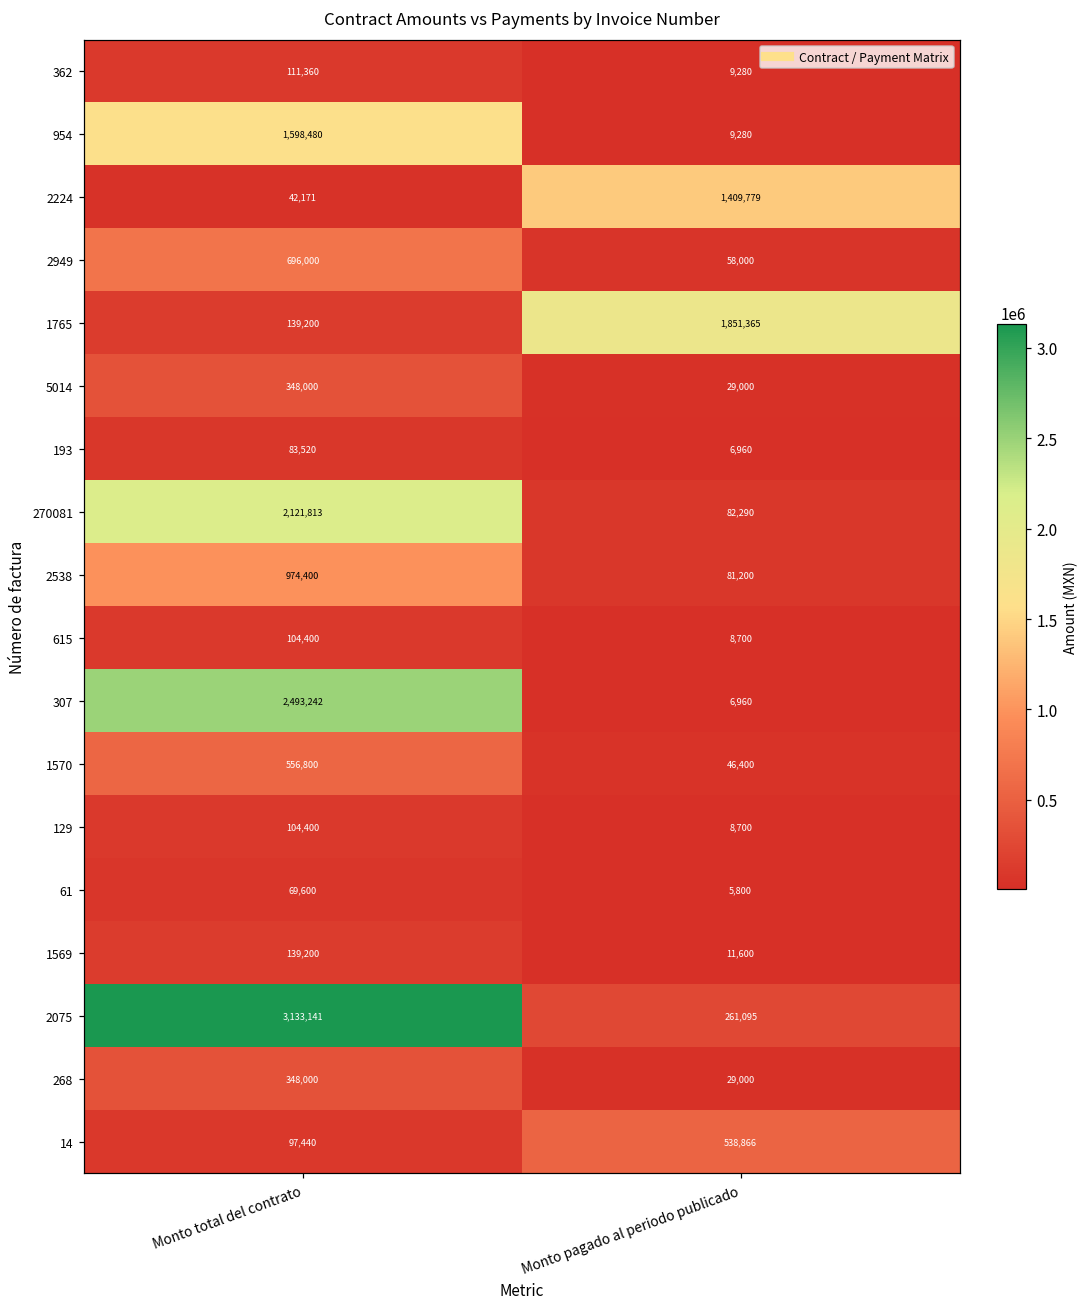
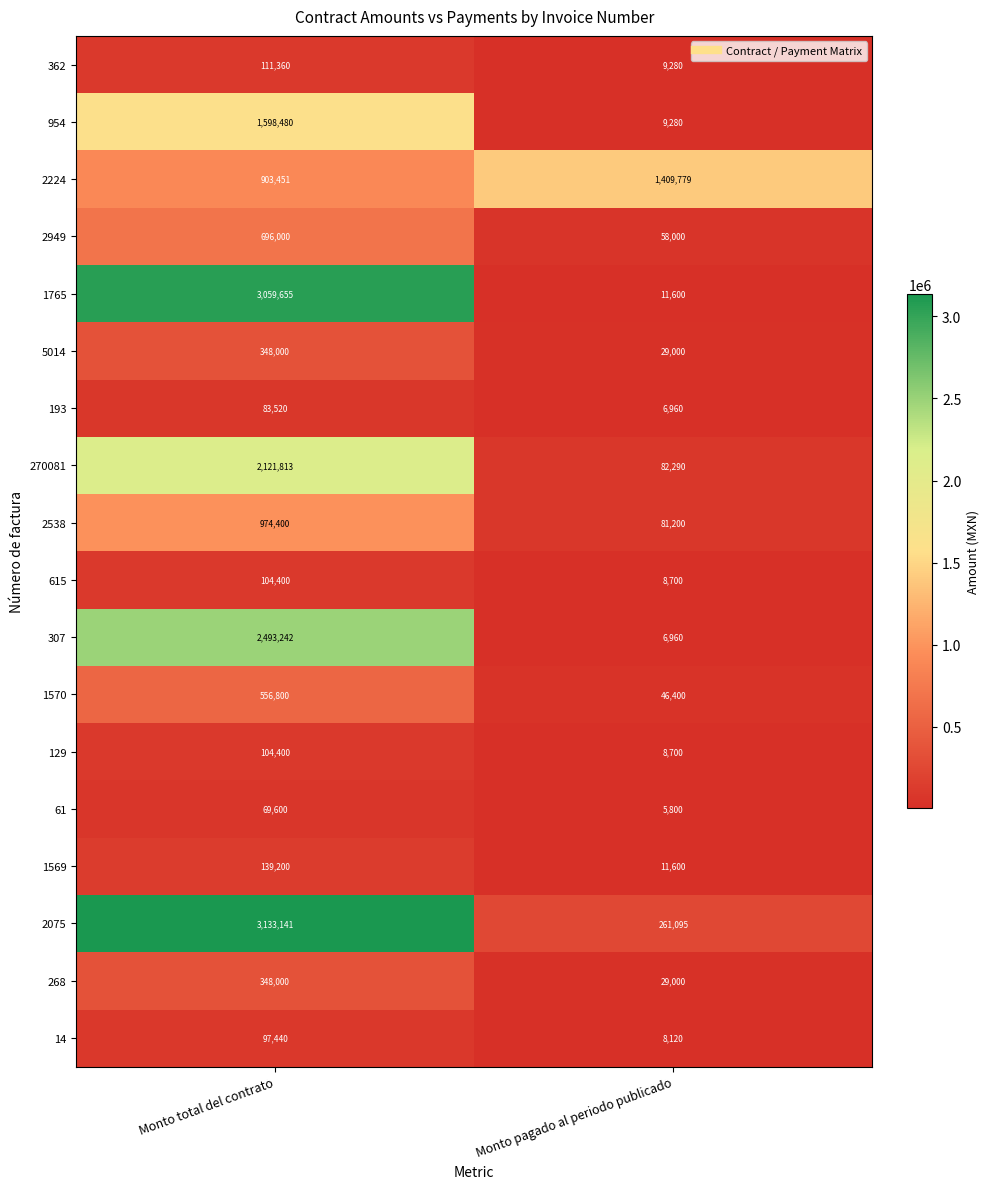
2224, Monto total del contrato: 42,171 -> 903,451
1765, Monto total del contrato: 139,200 -> 3,059,655
1765, Monto pagado al periodo publicado: 1,851,365 -> 11,600
14, Monto pagado al periodo publicado: 538,866 -> 8,120
